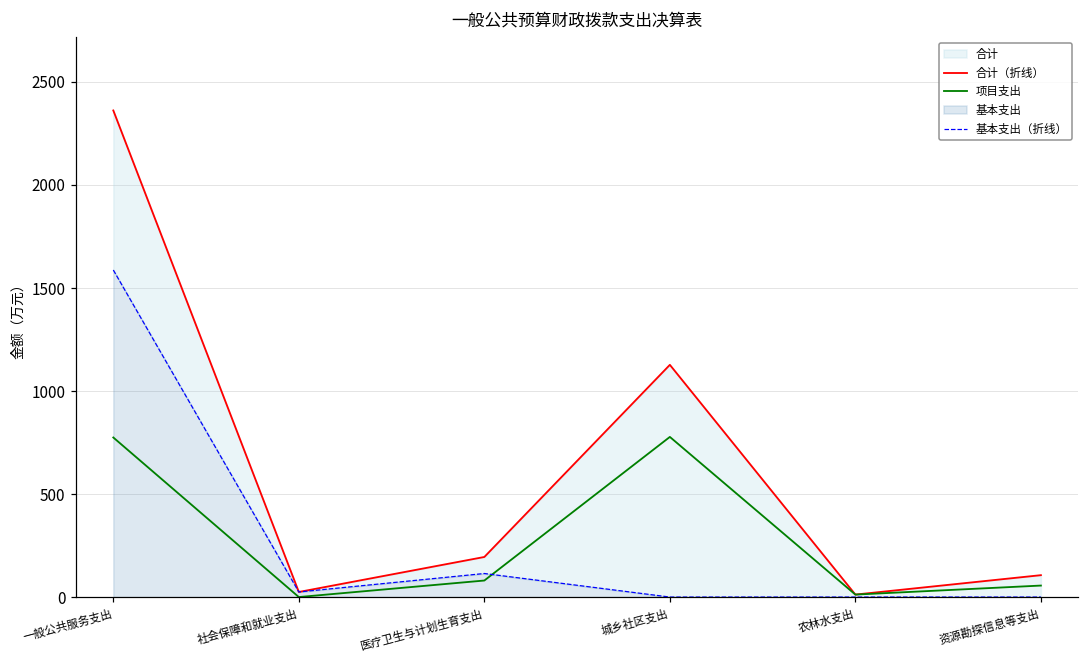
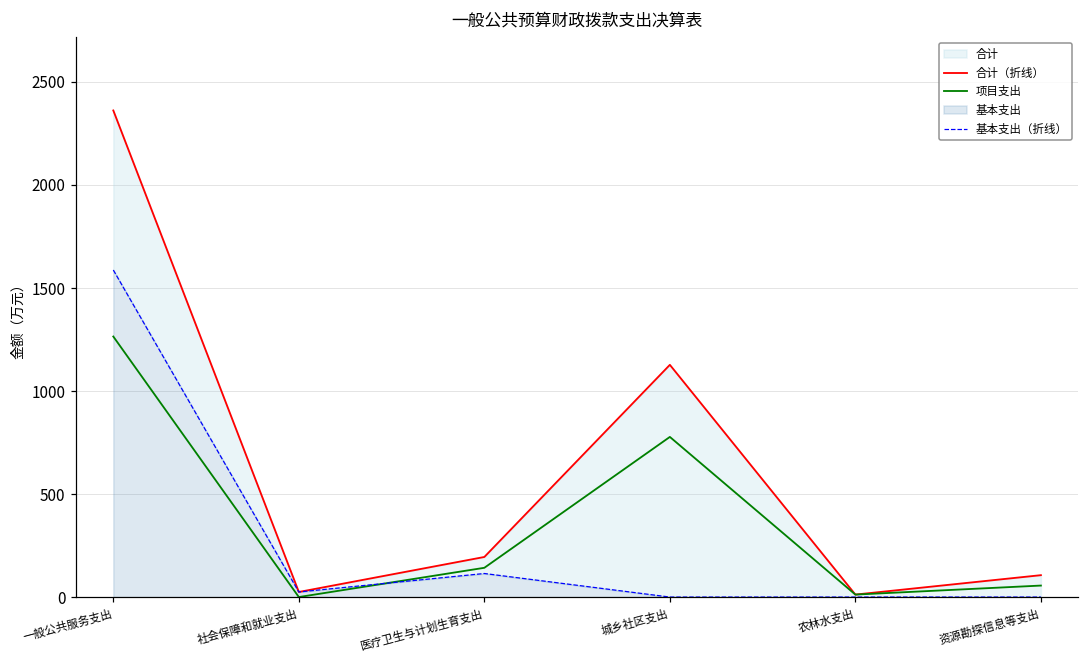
项目支出, 一般公共服务支出: 770 -> 1260
项目支出, 医疗卫生与计划生育支出: 80 -> 140
